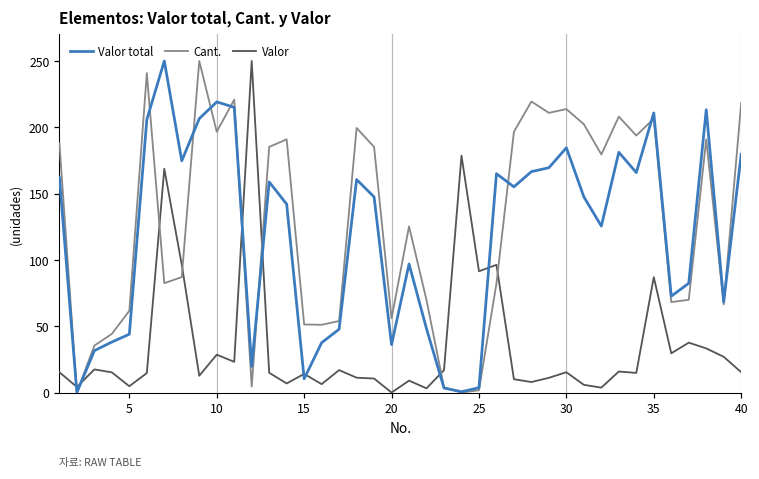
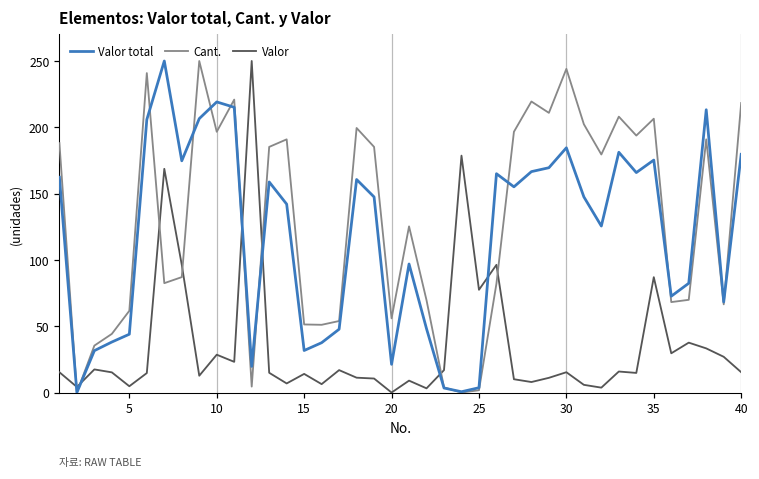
Valor total, 15: 10 -> 32
Valor total, 20: 36 -> 21
Valor, 25: 91 -> 77
Cant., 30: 214 -> 244
Valor total, 35: 211 -> 175
